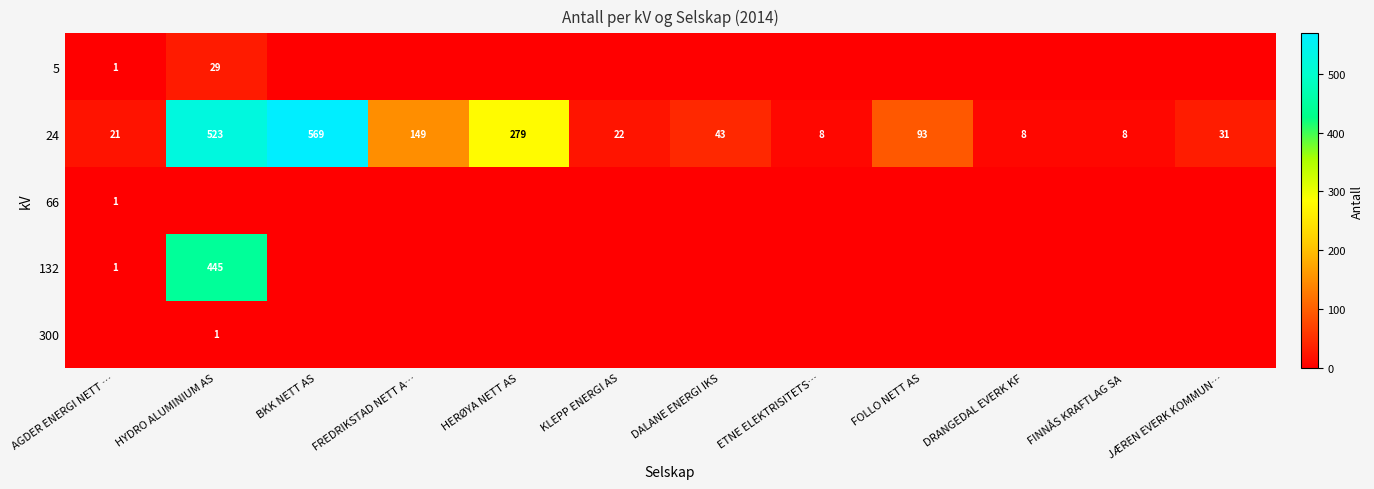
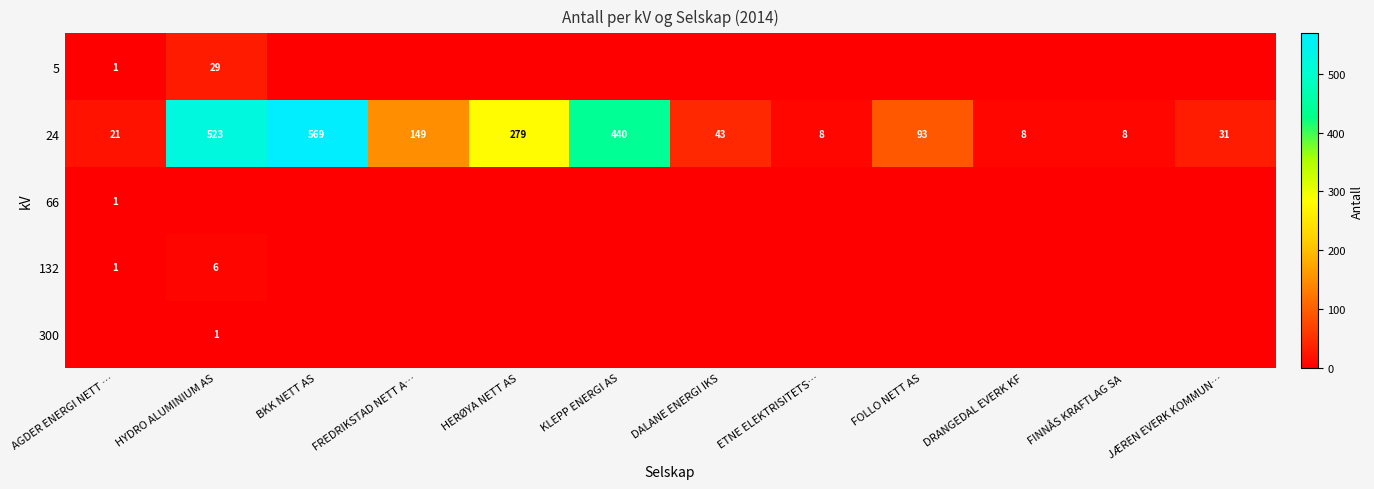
24, KLEPP ENERGI AS: 22 -> 440
132, HYDRO ALUMINIUM AS: 445 -> 6
